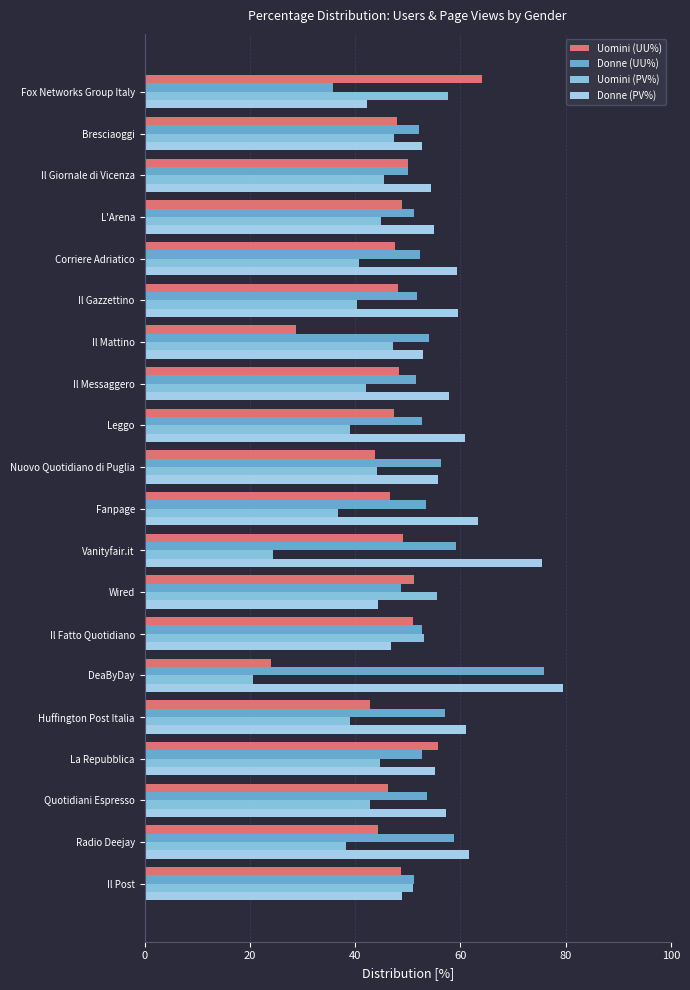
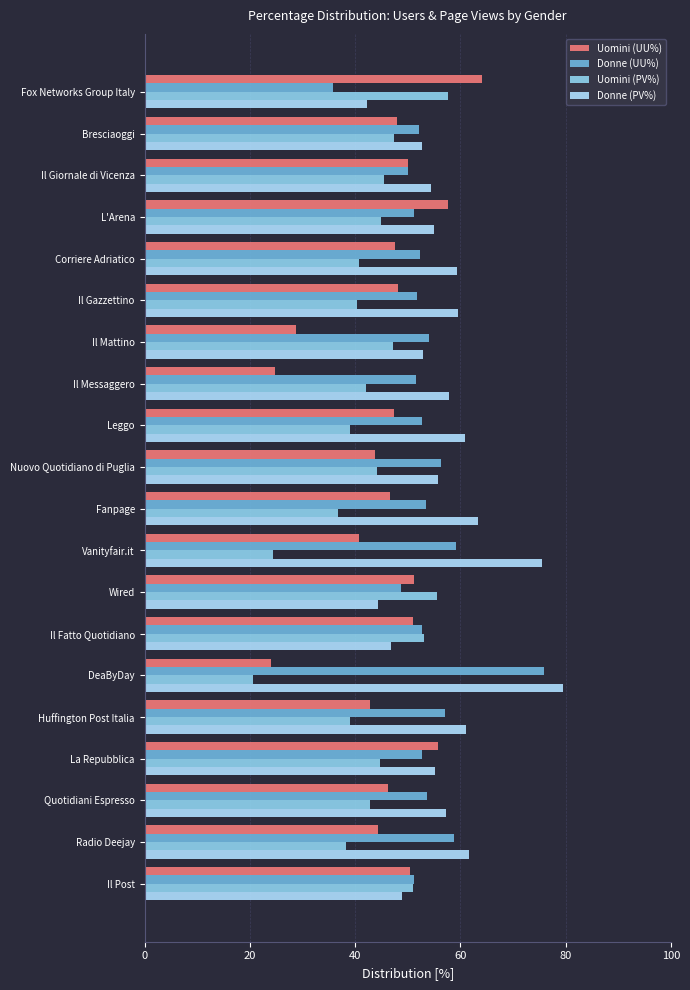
Uomini (UU%), L'Arena: 49 -> 58
Uomini (UU%), Il Messaggero: 48 -> 25
Uomini (UU%), Vanityfair.it: 49 -> 41
Uomini (UU%), Il Post: 49 -> 51
